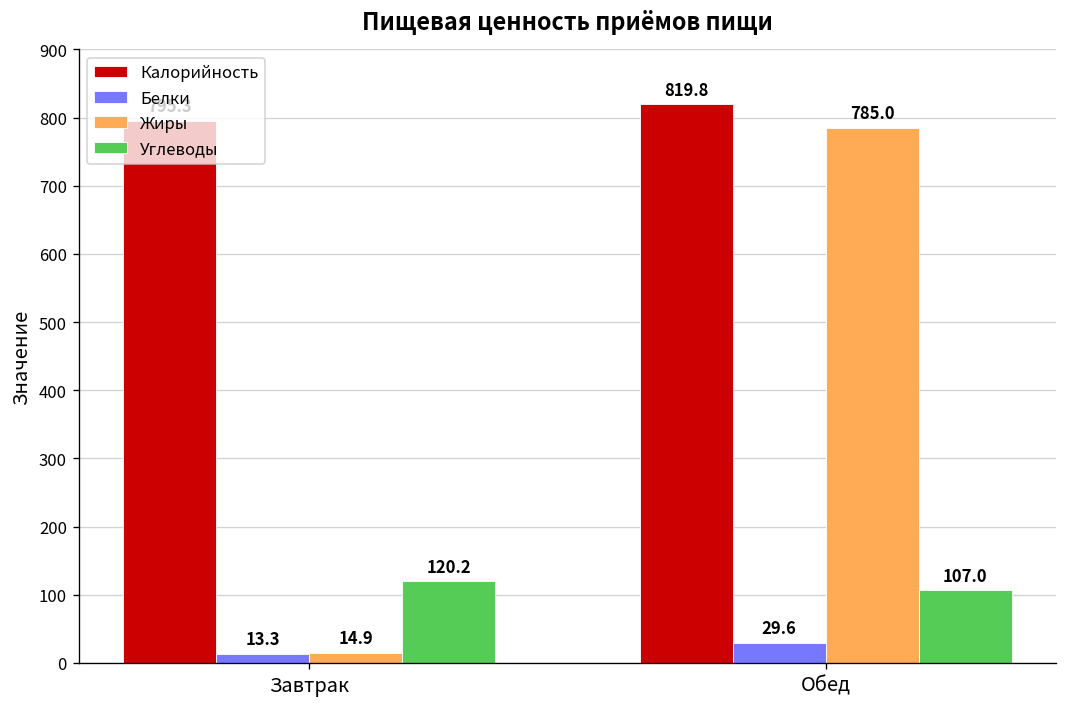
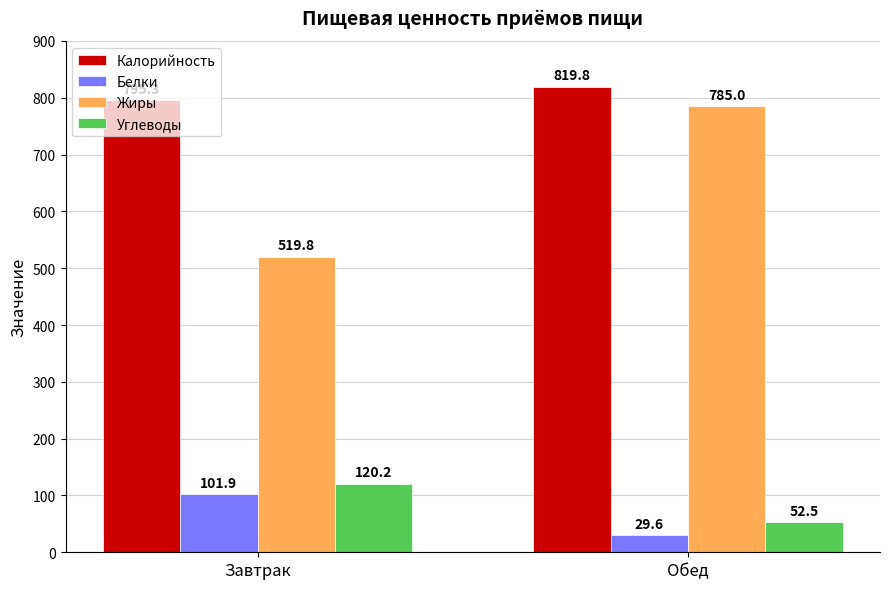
Белки, Завтрак: 13.3 -> 101.9
Жиры, Завтрак: 14.9 -> 519.8
Углеводы, Обед: 107.0 -> 52.5
